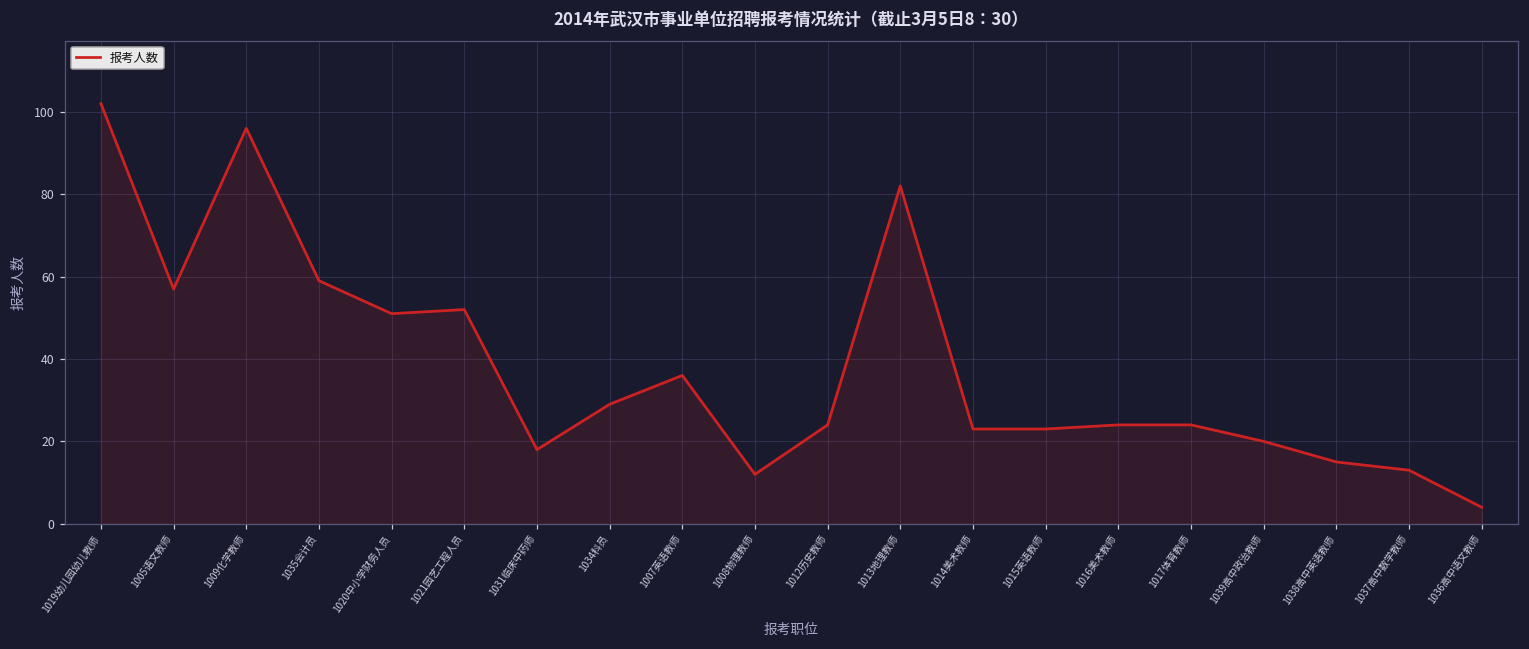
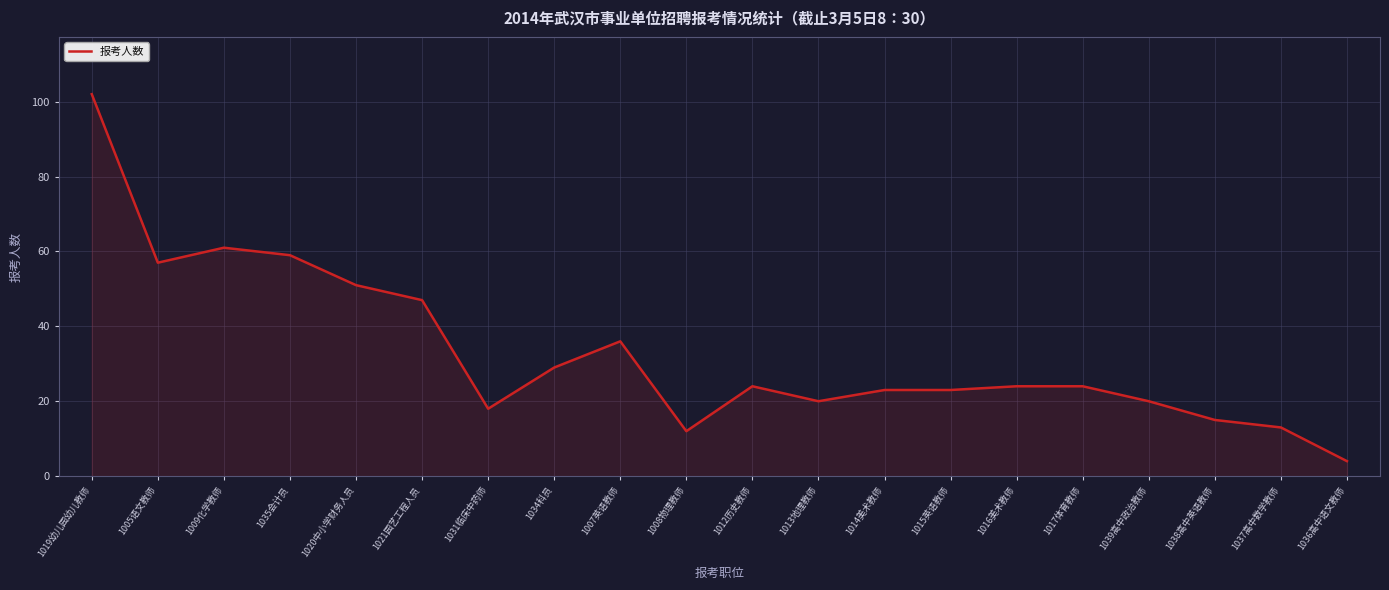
1009化学教师: 96 -> 61
1021园艺工程人员: 52 -> 47
1013地理教师: 82 -> 20
